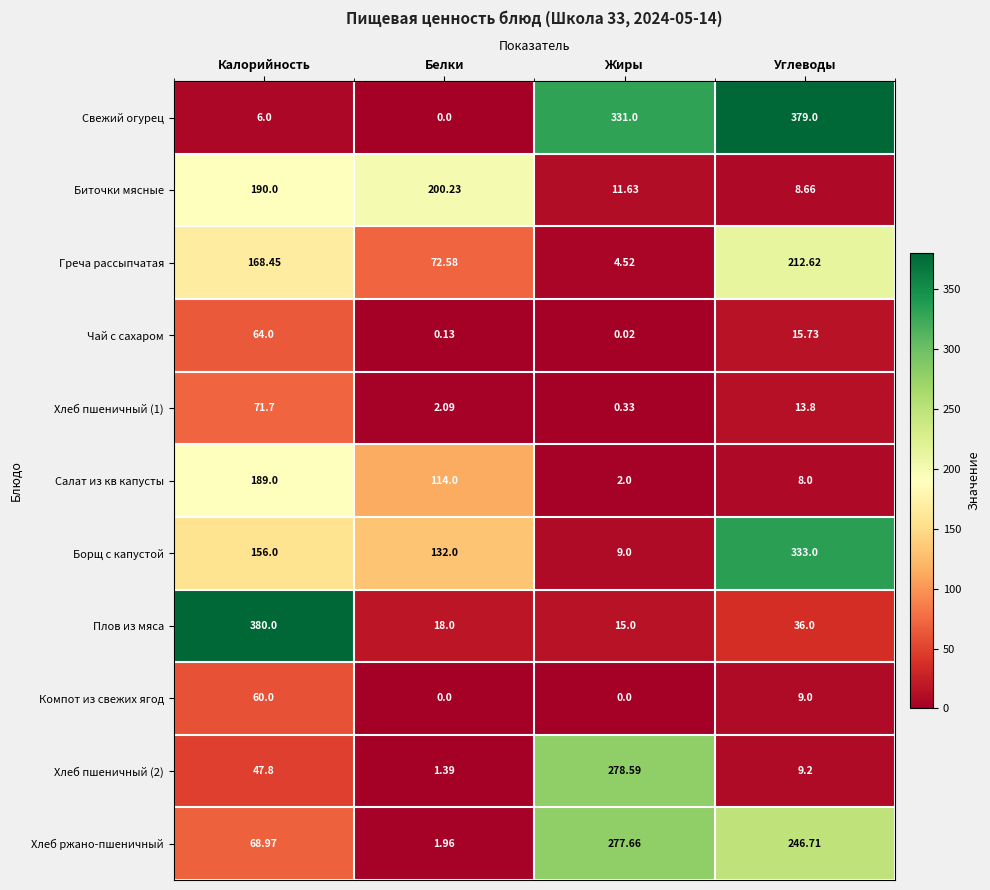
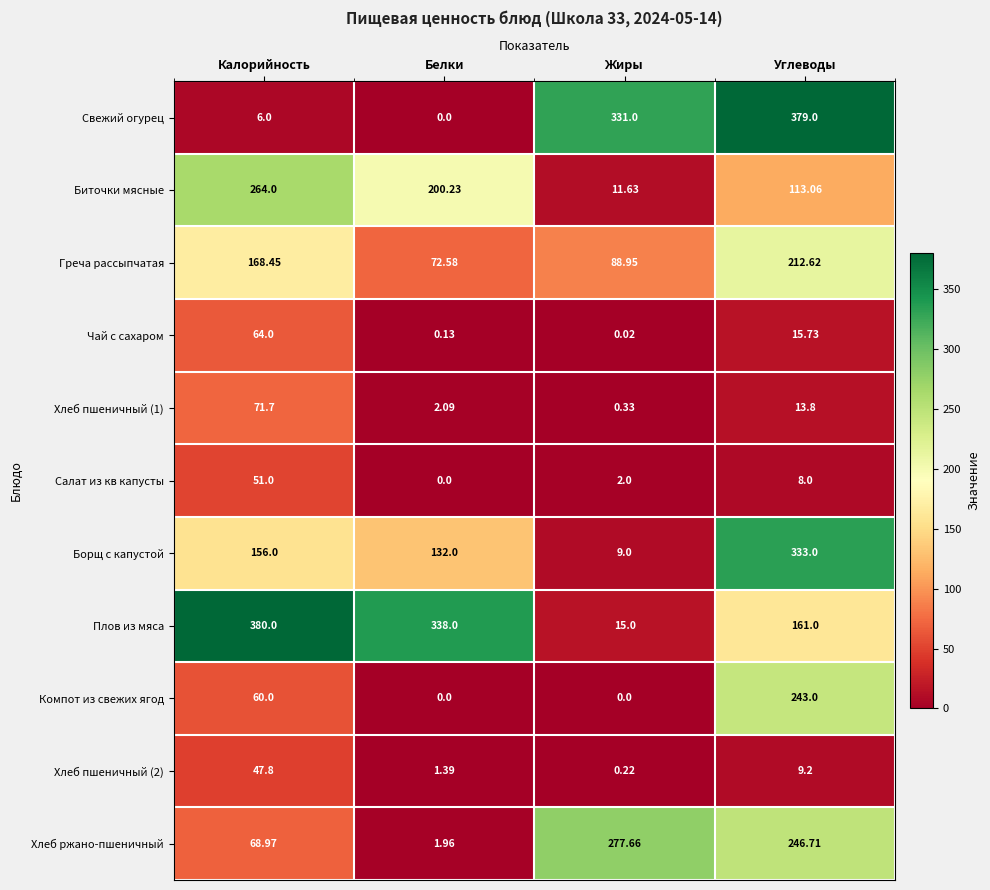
Биточки мясные, Калорийность: 190.0 -> 264.0
Биточки мясные, Углеводы: 8.66 -> 113.06
Греча рассыпчатая, Жиры: 4.52 -> 88.95
Салат из кв капусты, Калорийность: 189.0 -> 51.0
Салат из кв капусты, Белки: 114.0 -> 0.0
Плов из мяса, Белки: 18.0 -> 338.0
Плов из мяса, Углеводы: 36.0 -> 161.0
Компот из свежих ягод, Углеводы: 9.0 -> 243.0
Хлеб пшеничный (2), Жиры: 278.59 -> 0.22
